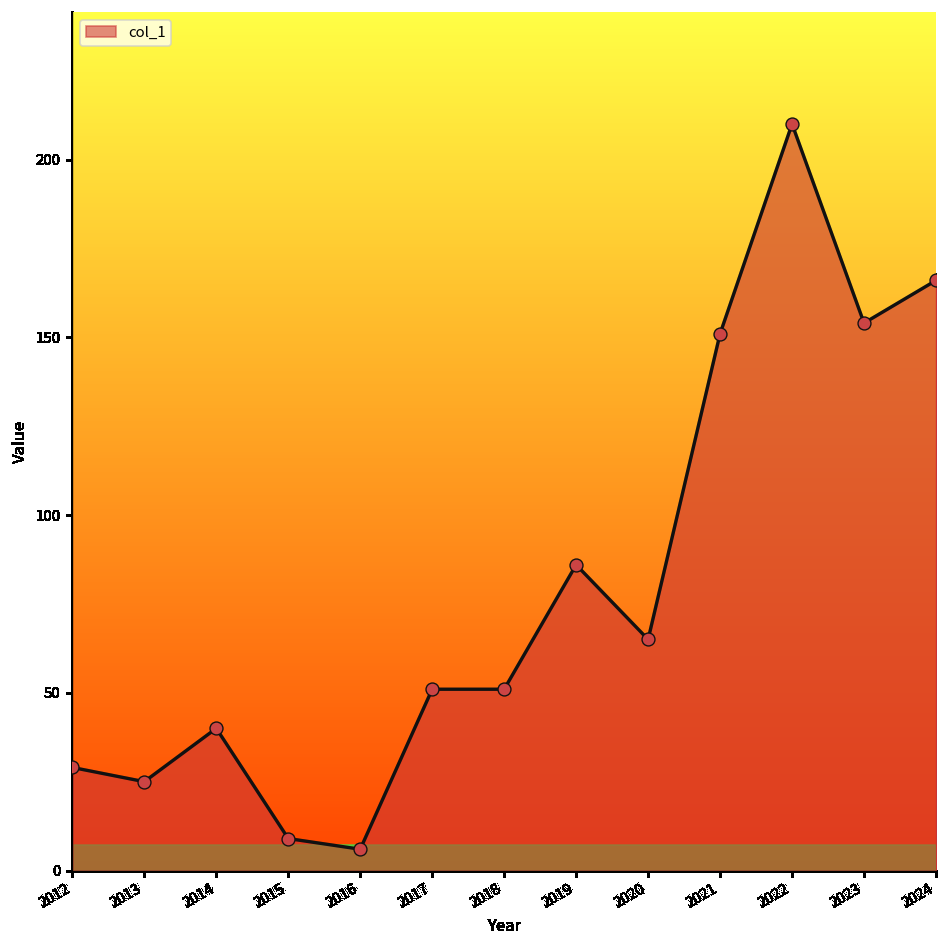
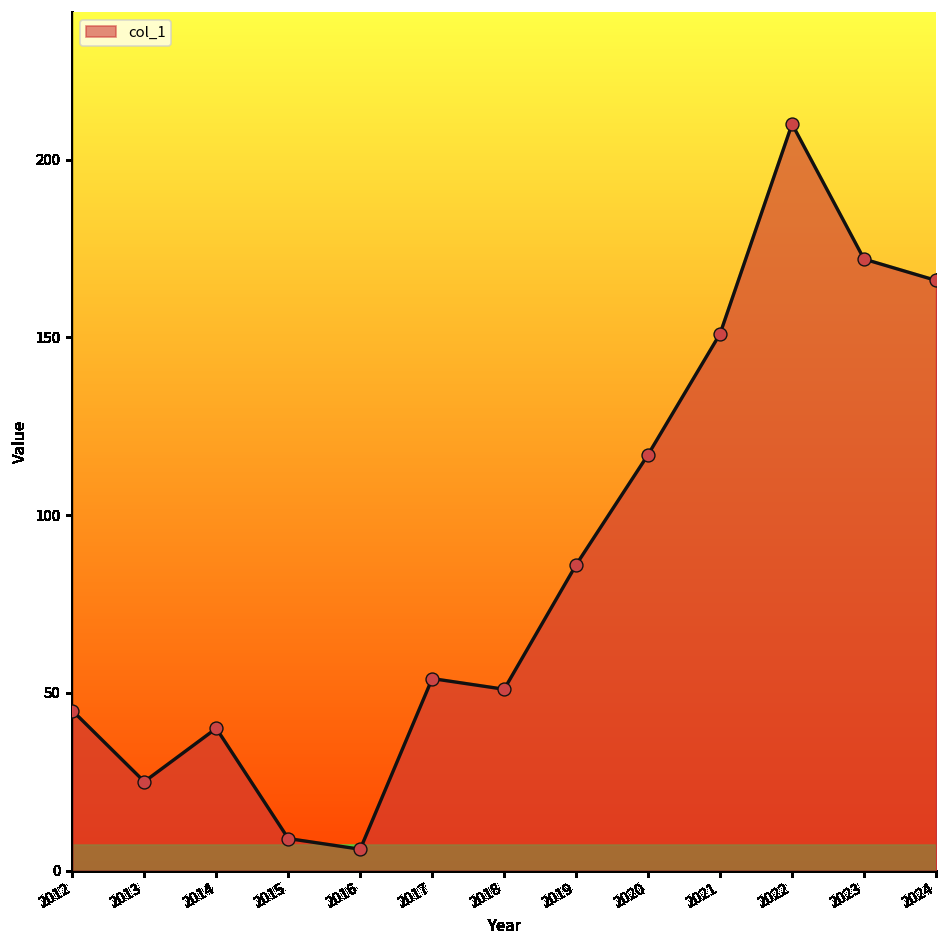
2012: 29 -> 45
2017: 51 -> 54
2020: 65 -> 117
2023: 154 -> 172
